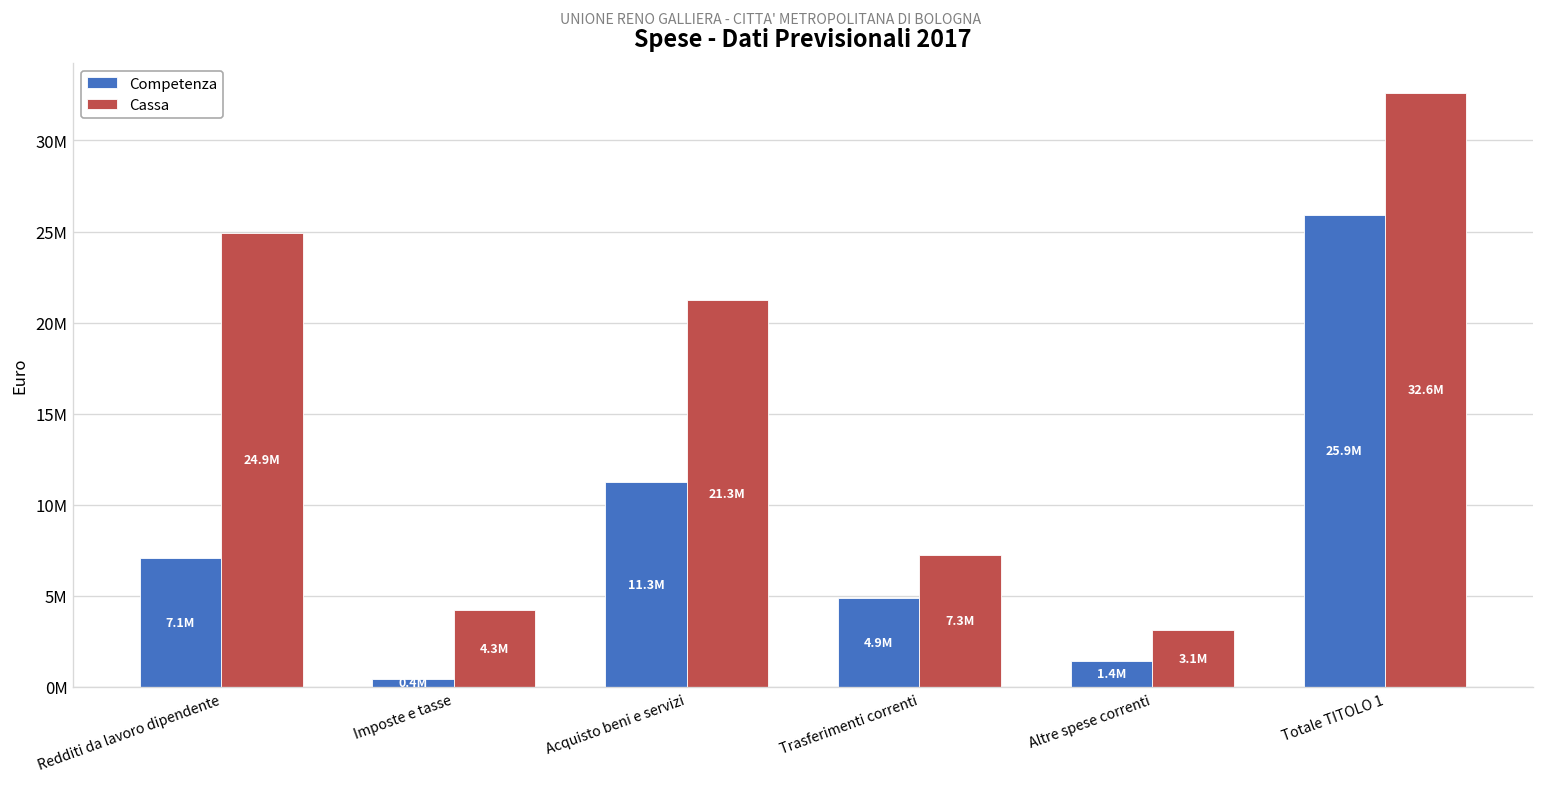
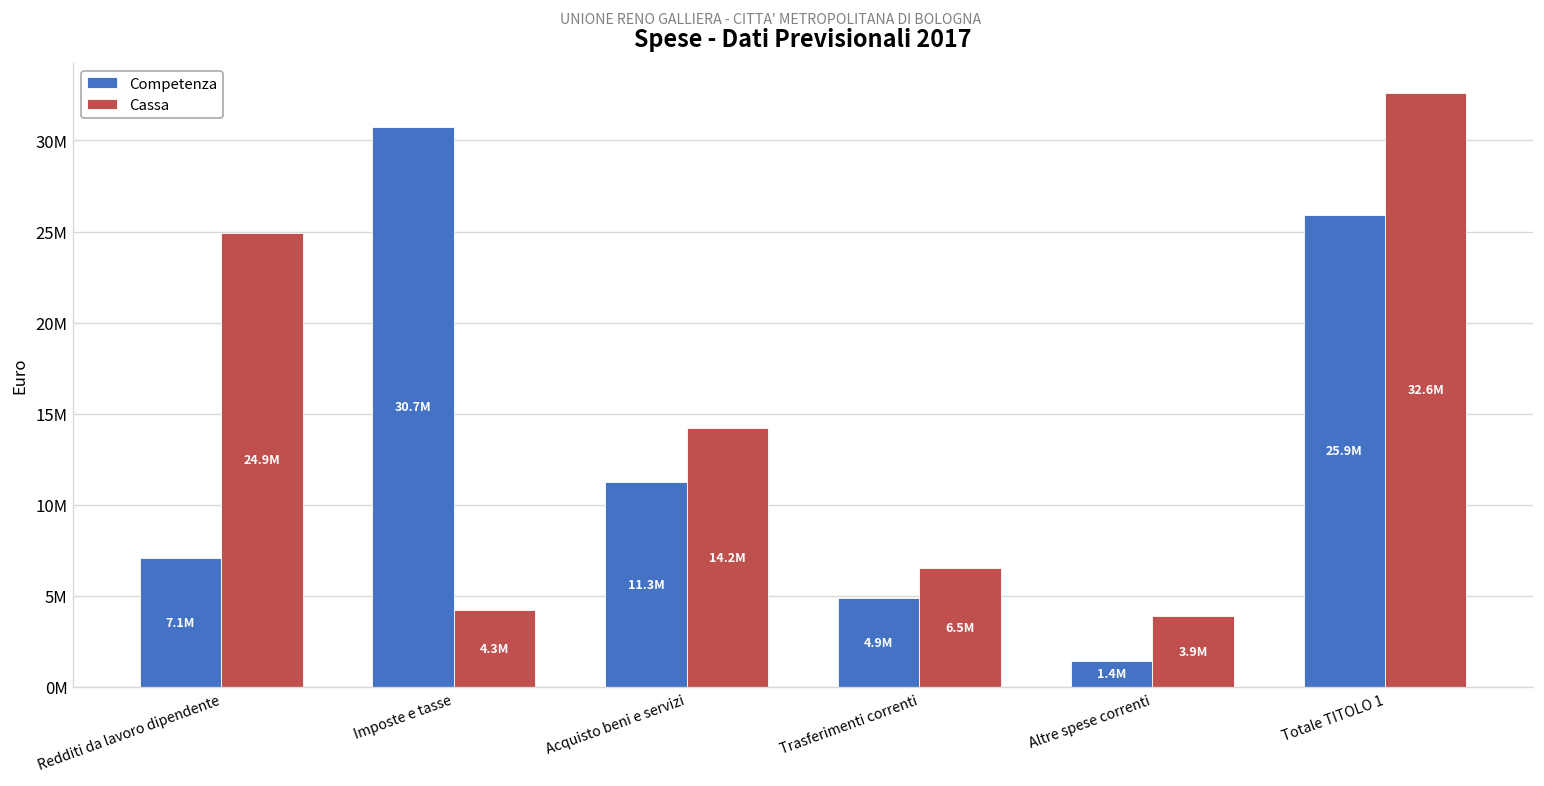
Competenza, Imposte e tasse: 400000 -> 30700000
Cassa, Acquisto beni e servizi: 21.3M -> 14.2M
Cassa, Trasferimenti correnti: 7.3M -> 6.5M
Cassa, Altre spese correnti: 3.1M -> 3.9M
